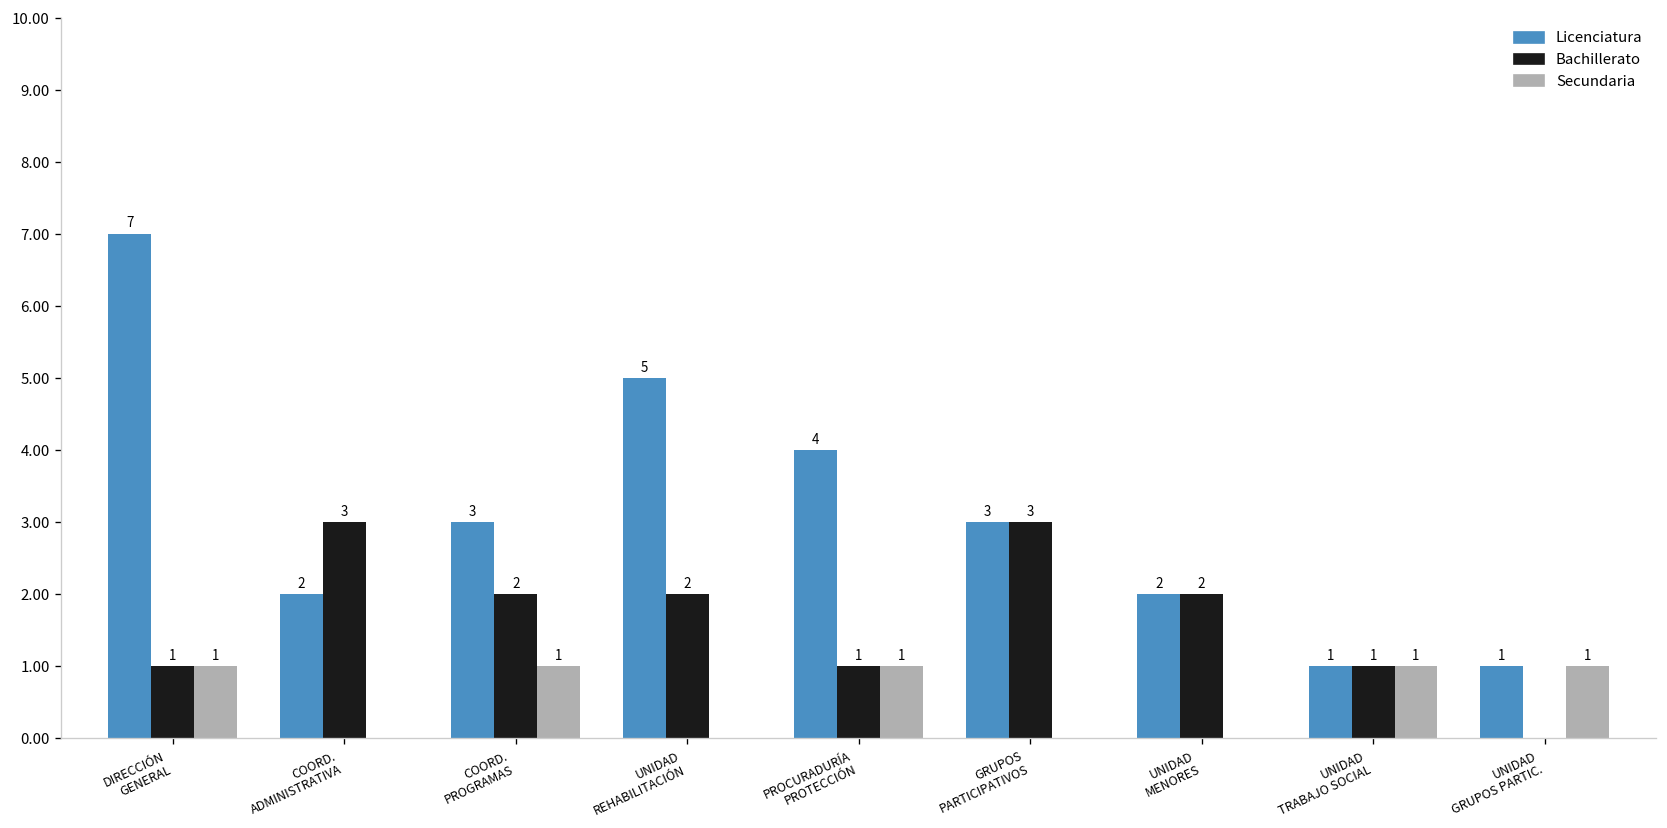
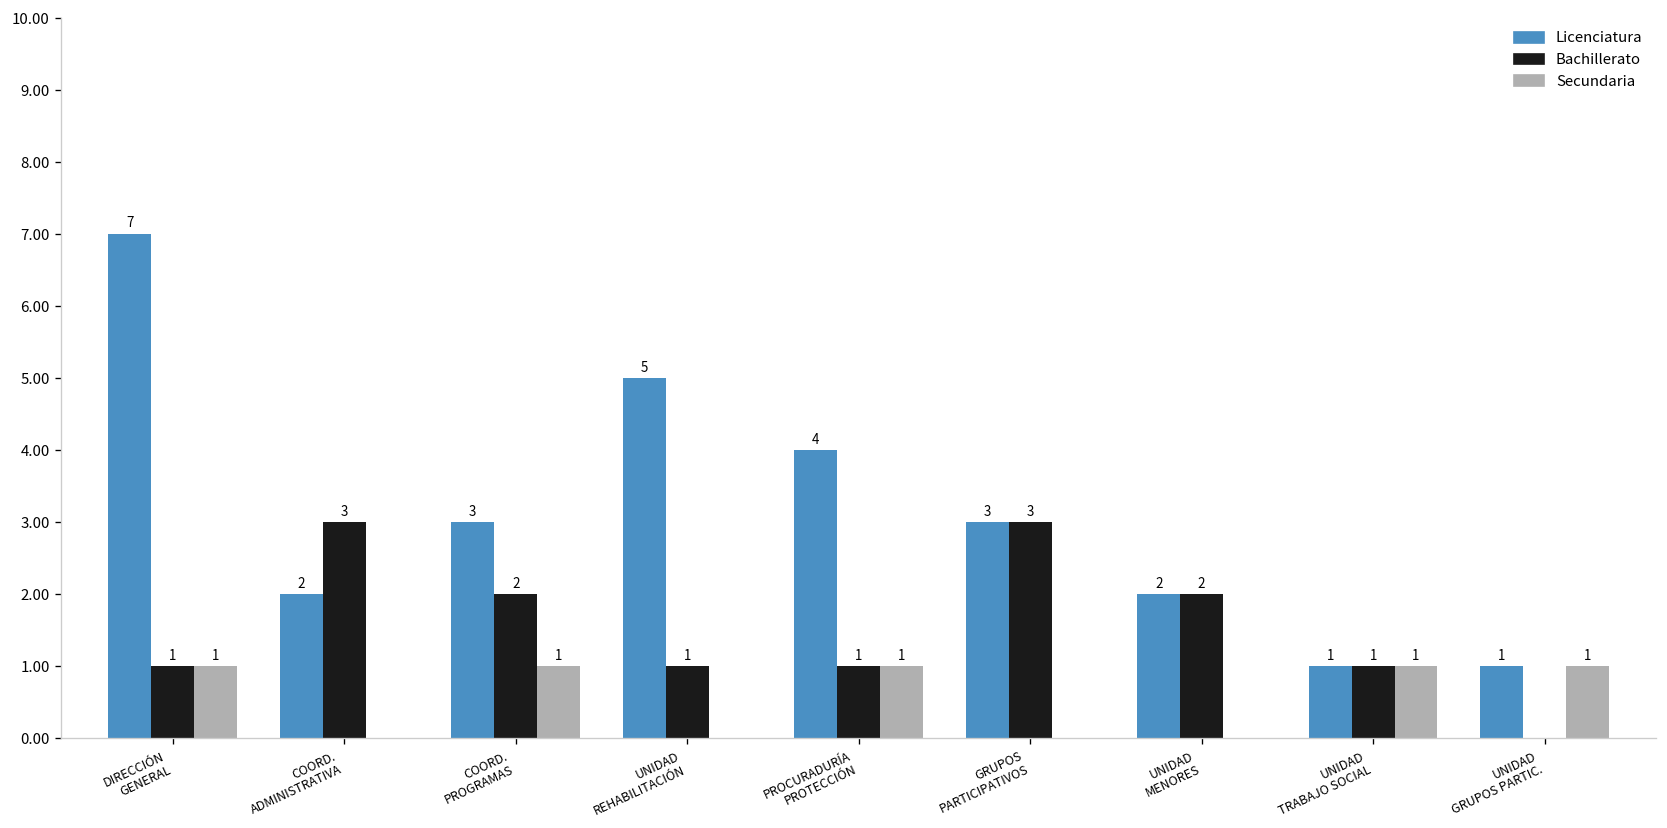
Bachillerato, UNIDAD REHABILITACIÓN: 2 -> 1
